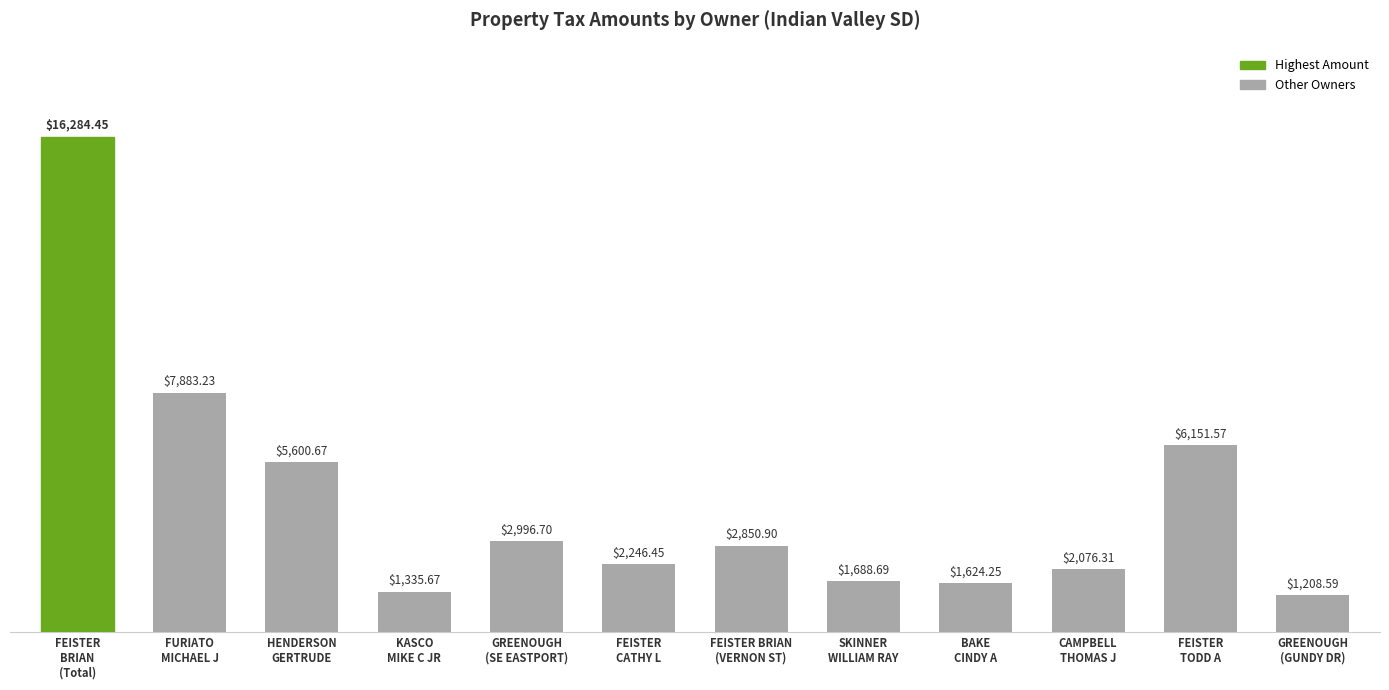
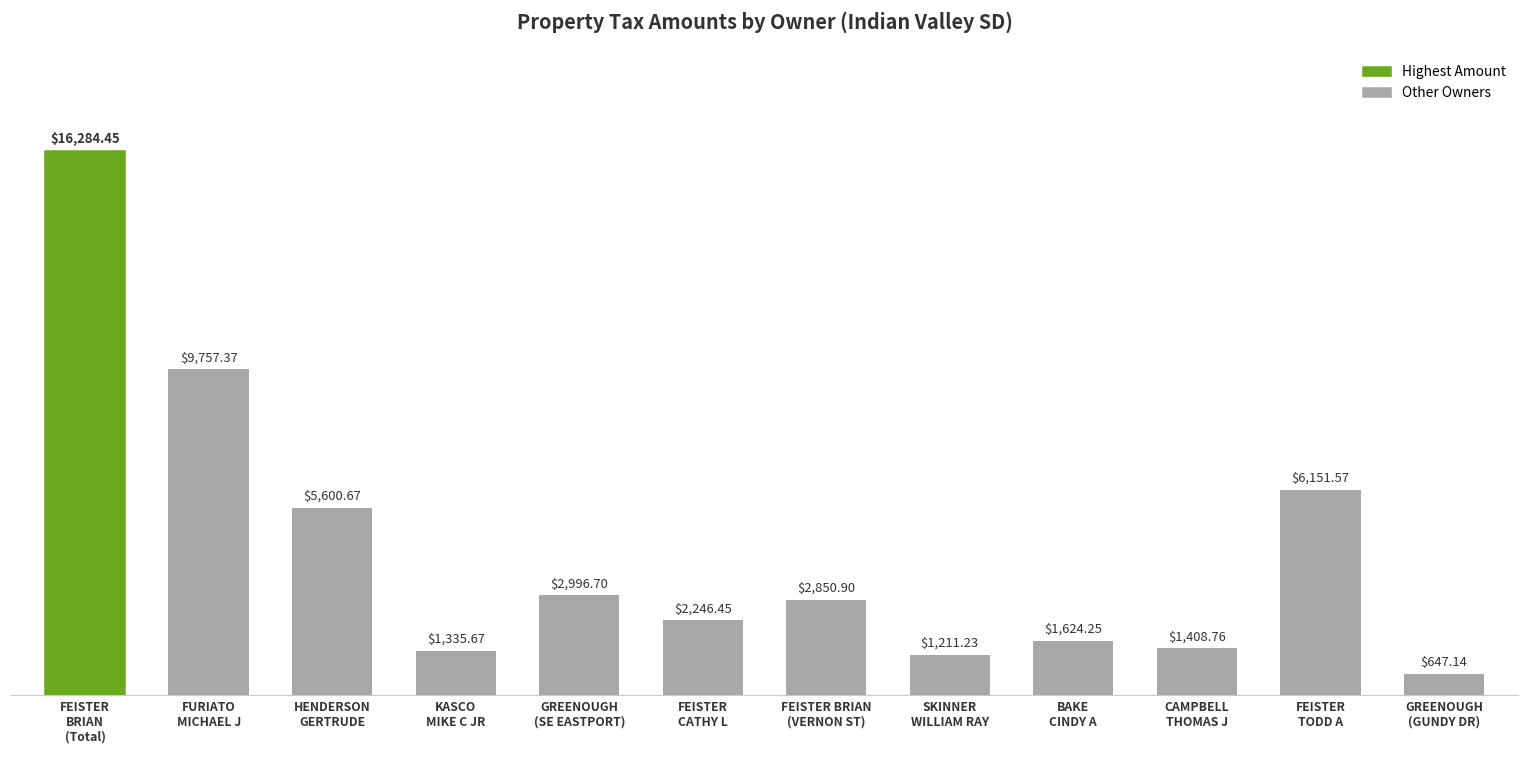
FURIATO MICHAEL J: $7,883.23 -> $9,757.37
SKINNER WILLIAM RAY: $1,688.69 -> $1,211.23
CAMPBELL THOMAS J: $2,076.31 -> $1,408.76
GREENOUGH (GUNDY DR): $1,208.59 -> $647.14
